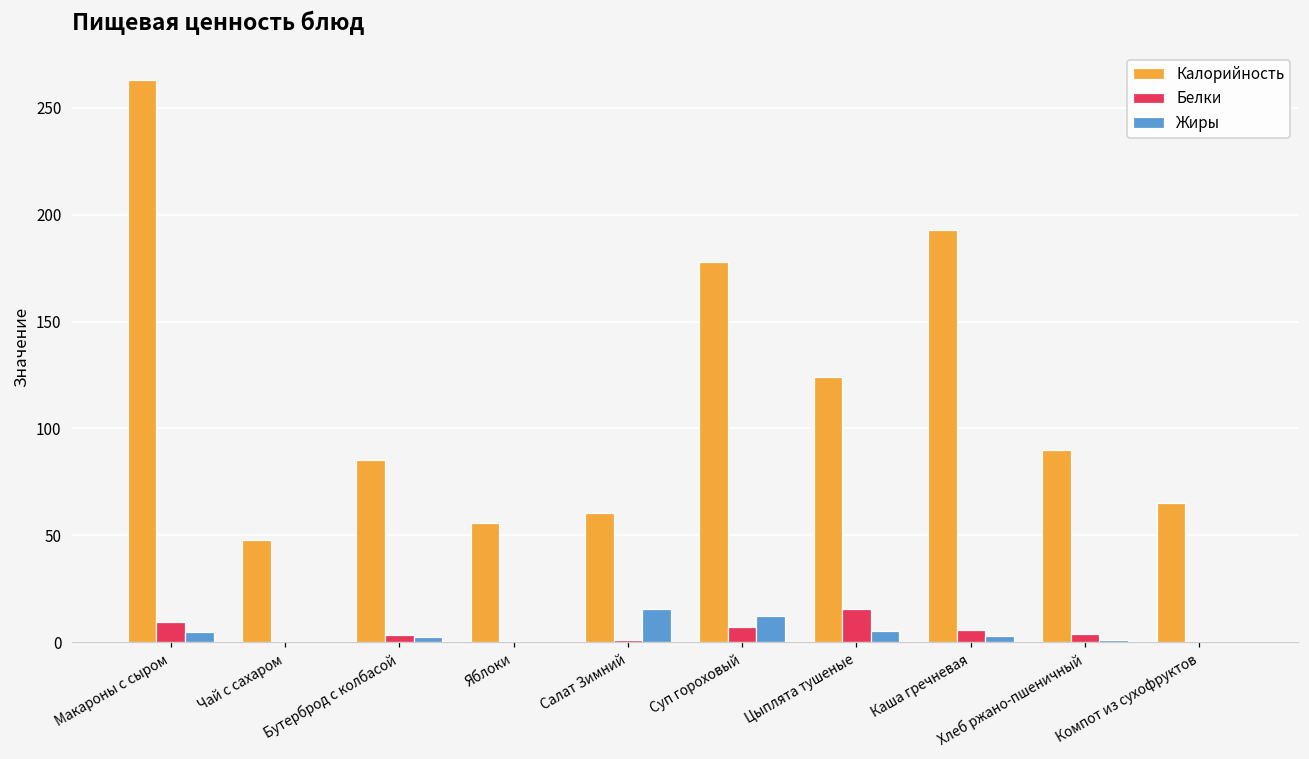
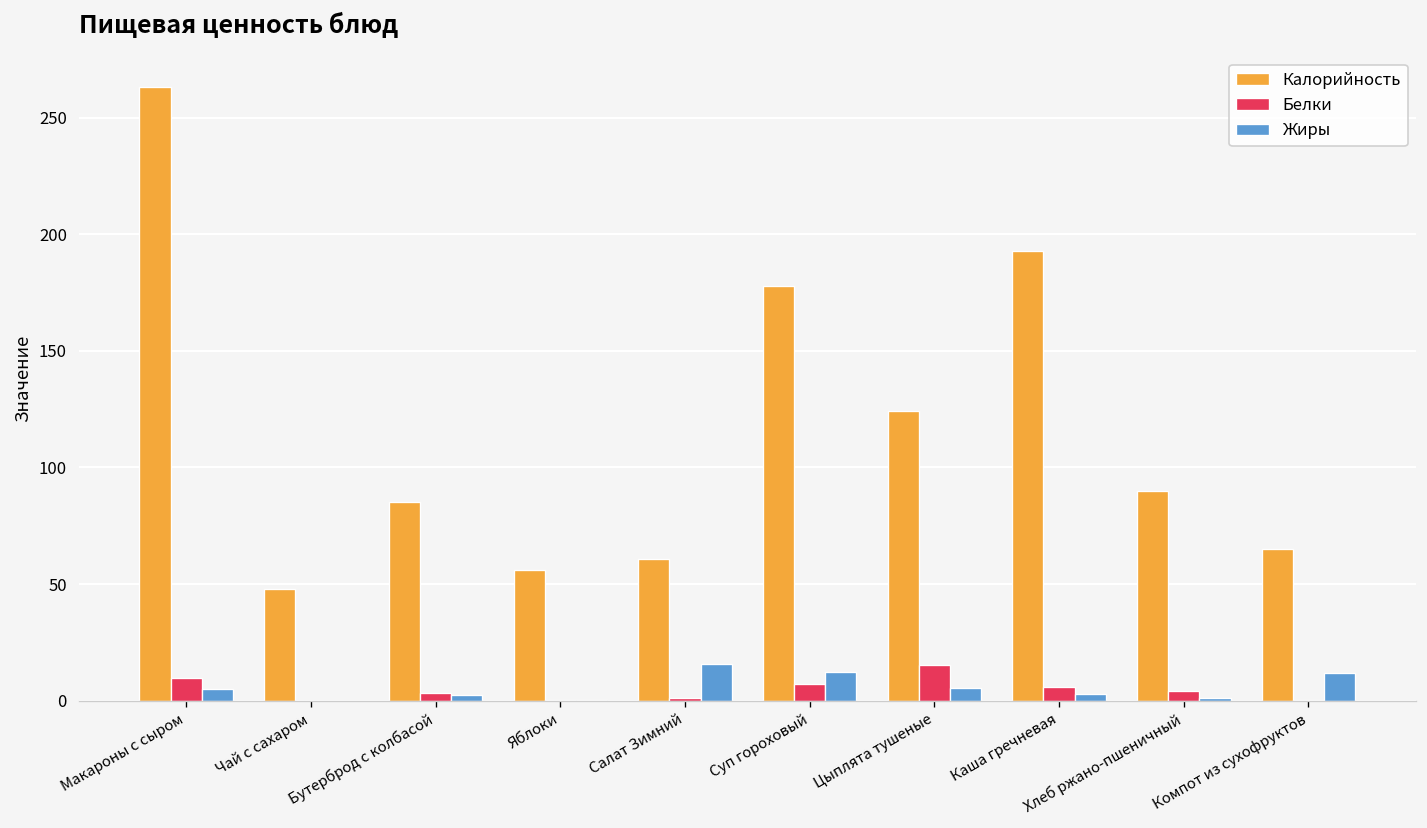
Жиры, Компот из сухофруктов: 0 -> 12
